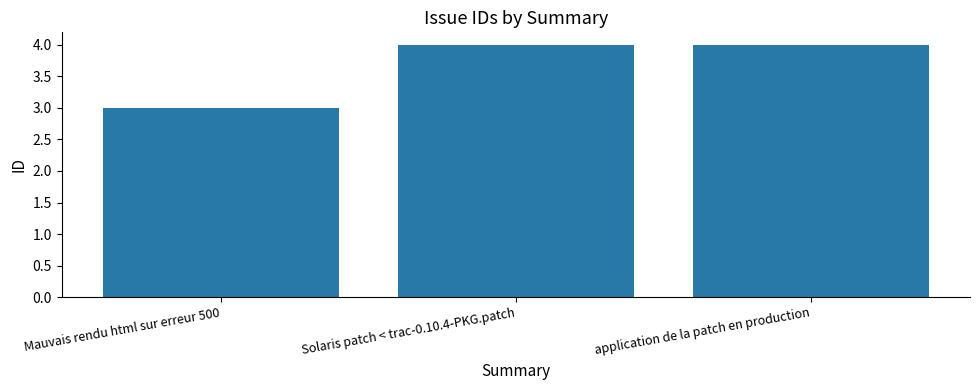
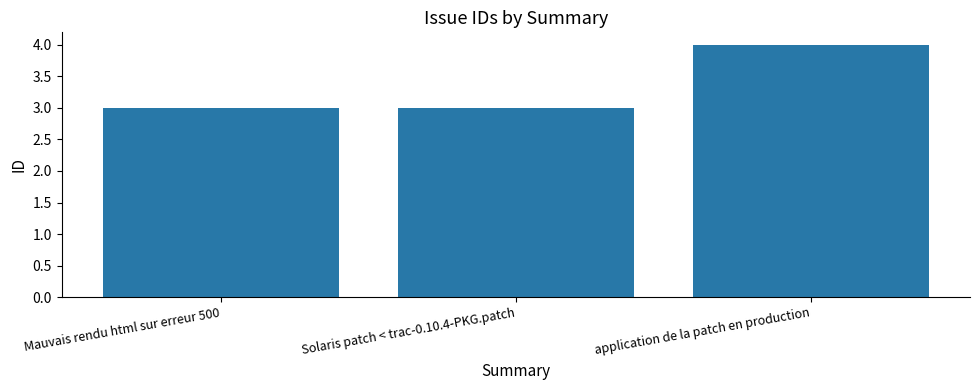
Solaris patch < trac-0.10.4-PKG.patch: 4 -> 3
